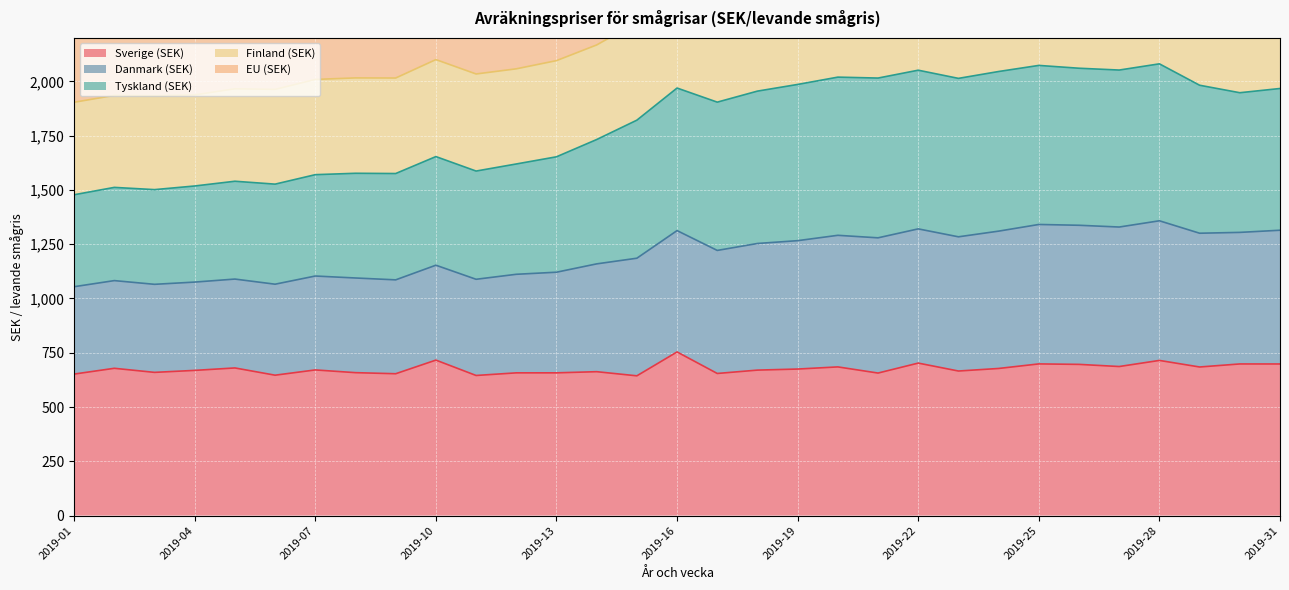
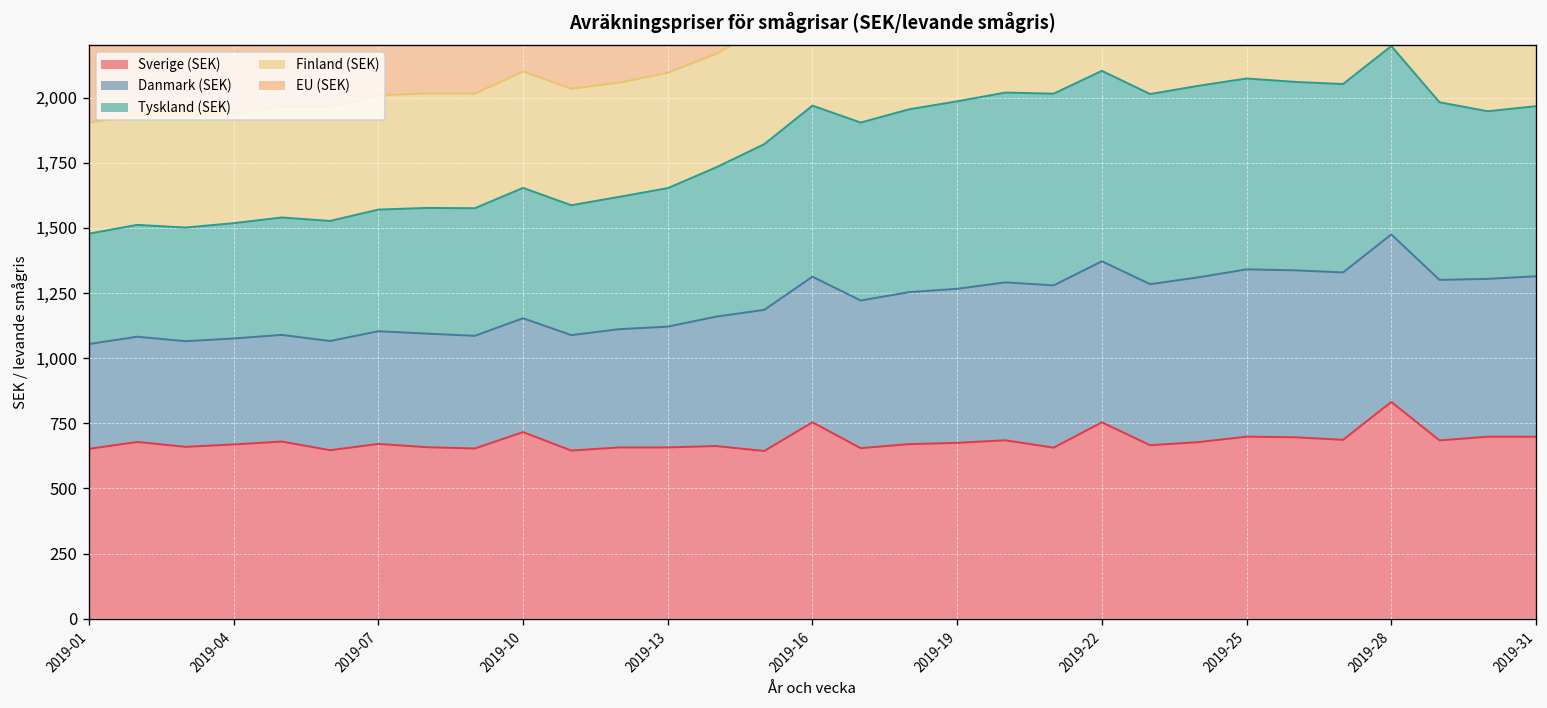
Sverige (SEK), 2019-22: 700 -> 750
Sverige (SEK), 2019-28: 710 -> 830
